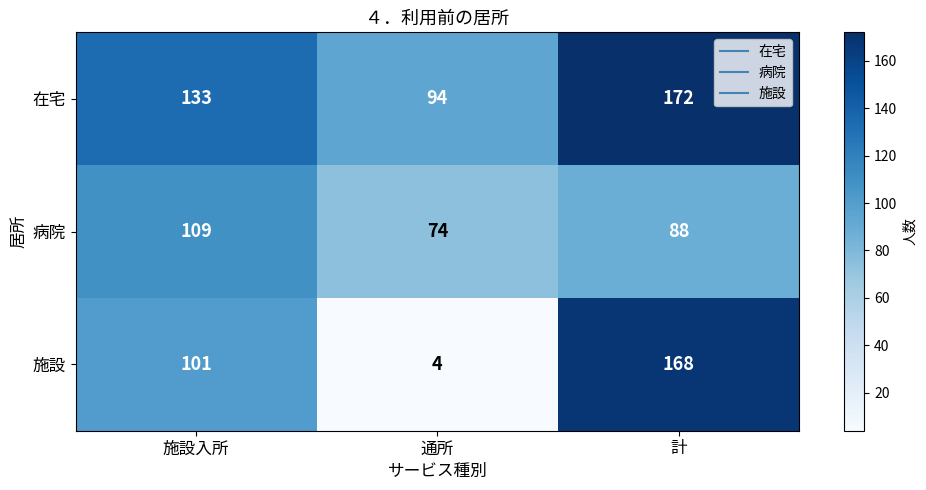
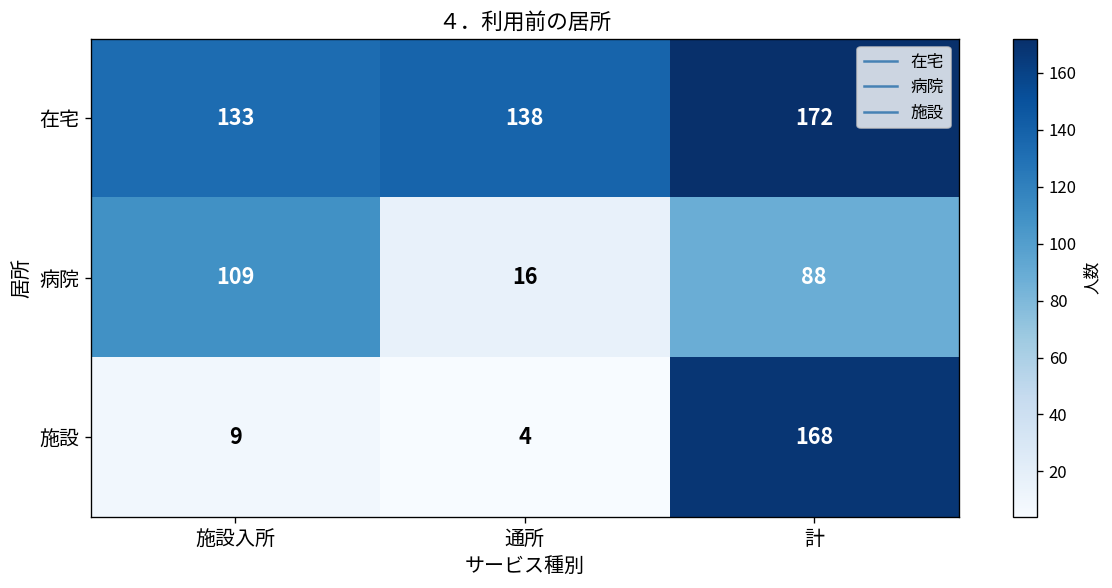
在宅, 通所: 94 -> 138
病院, 通所: 74 -> 16
施設, 施設入所: 101 -> 9
